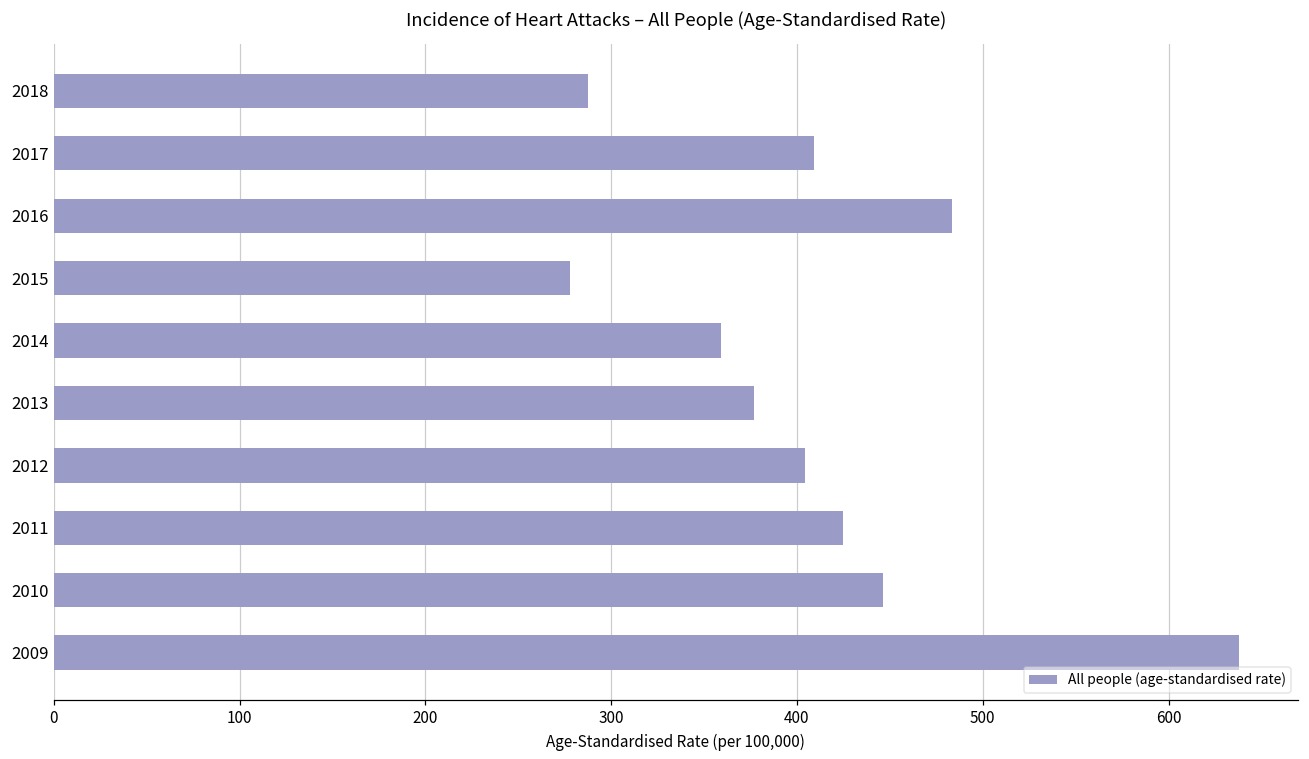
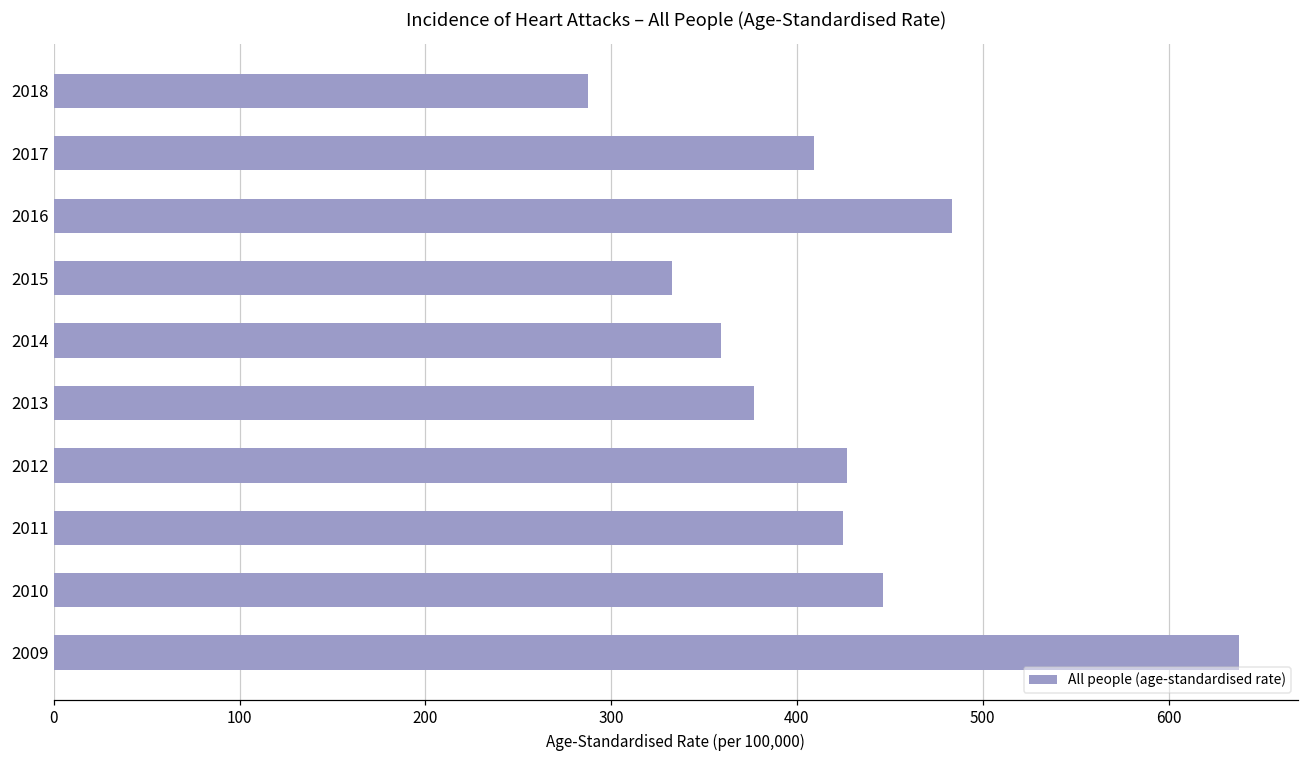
2015: 278 -> 333
2012: 404 -> 427
